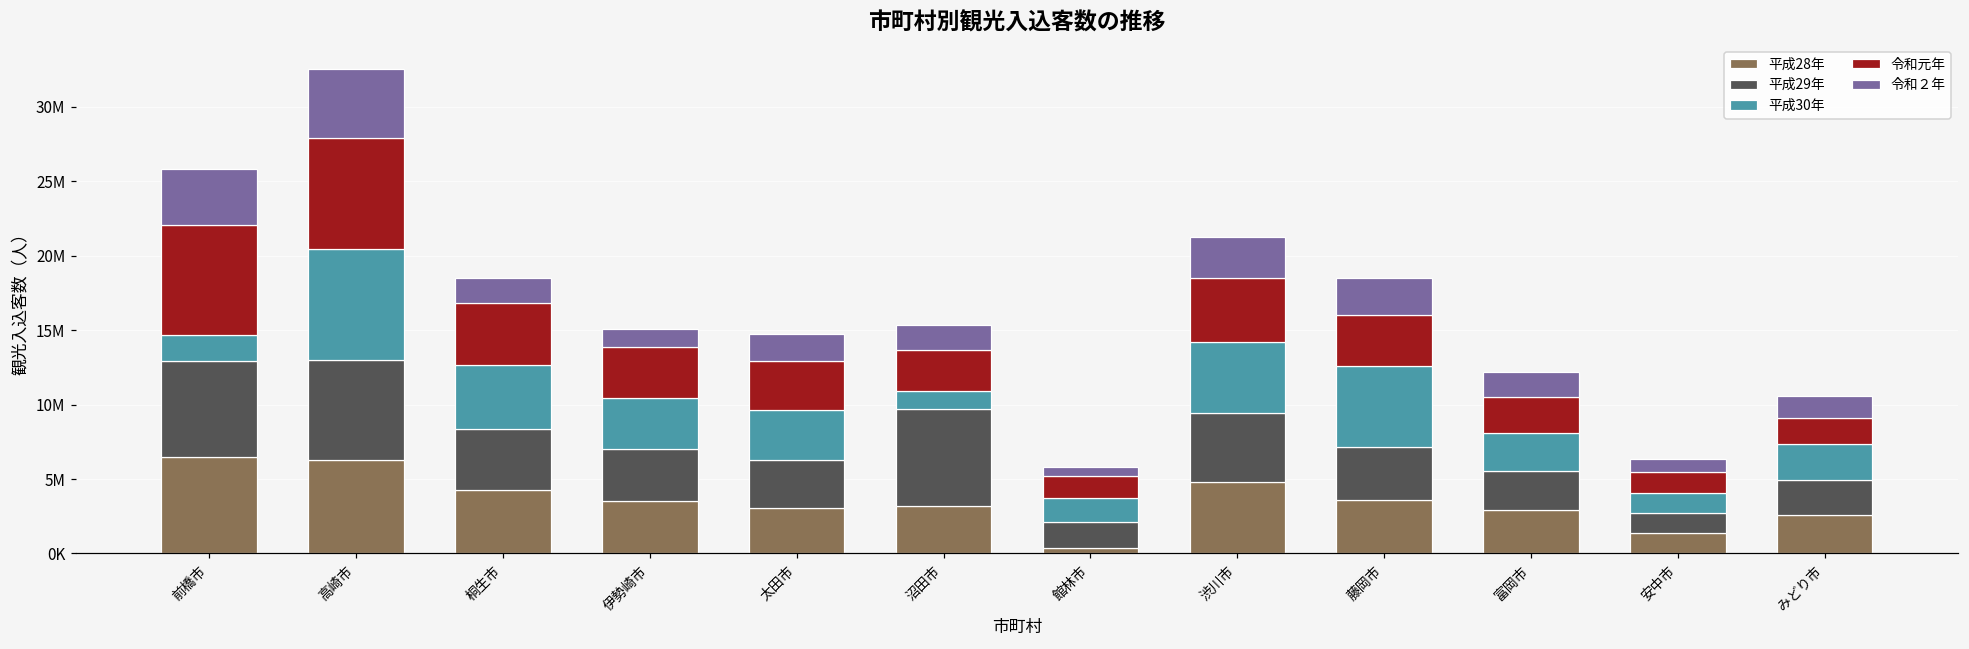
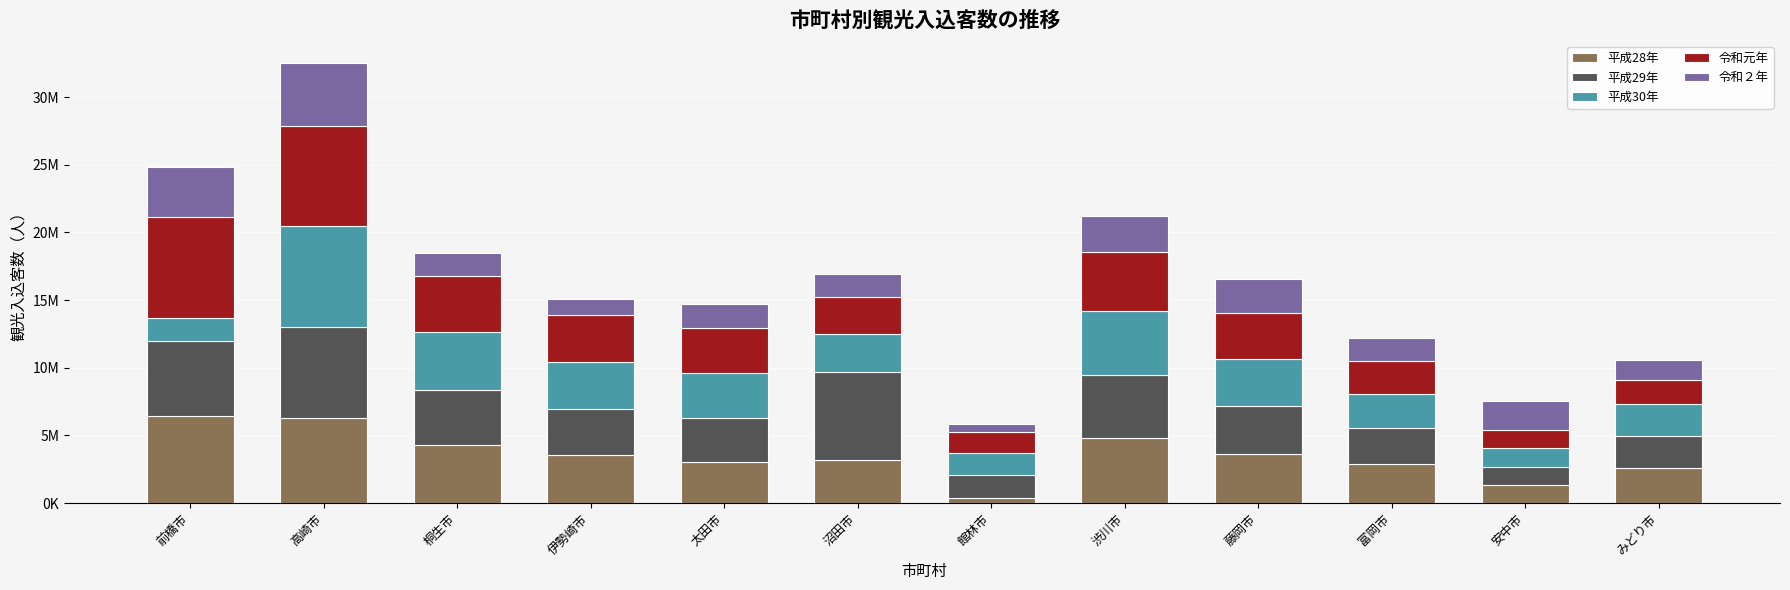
平成29年, 前橋市: 6500000 -> 5500000
平成30年, 沼田市: 1200000 -> 2800000
平成30年, 藤岡市: 5400000 -> 3500000
令和２年, 安中市: 900000 -> 2100000
